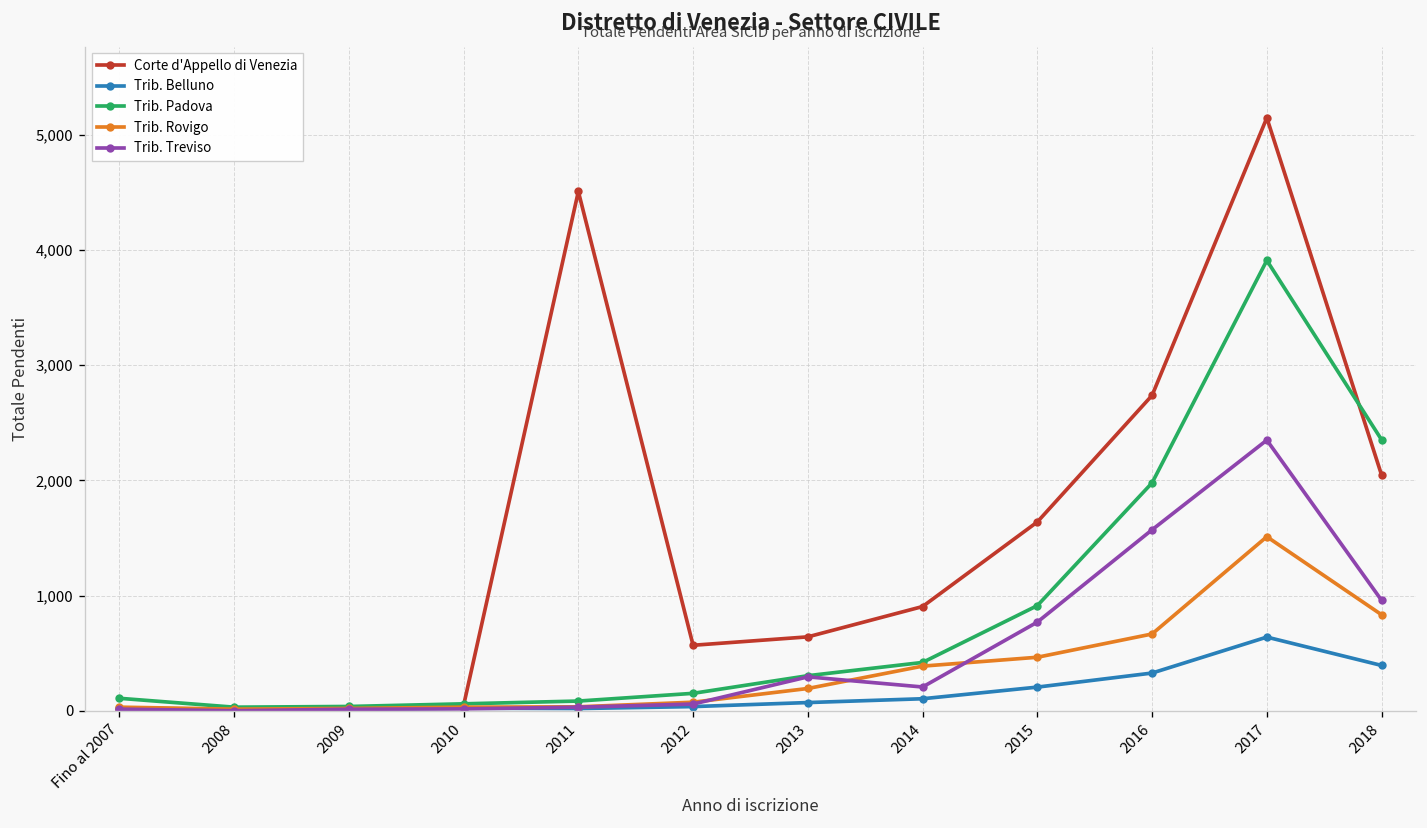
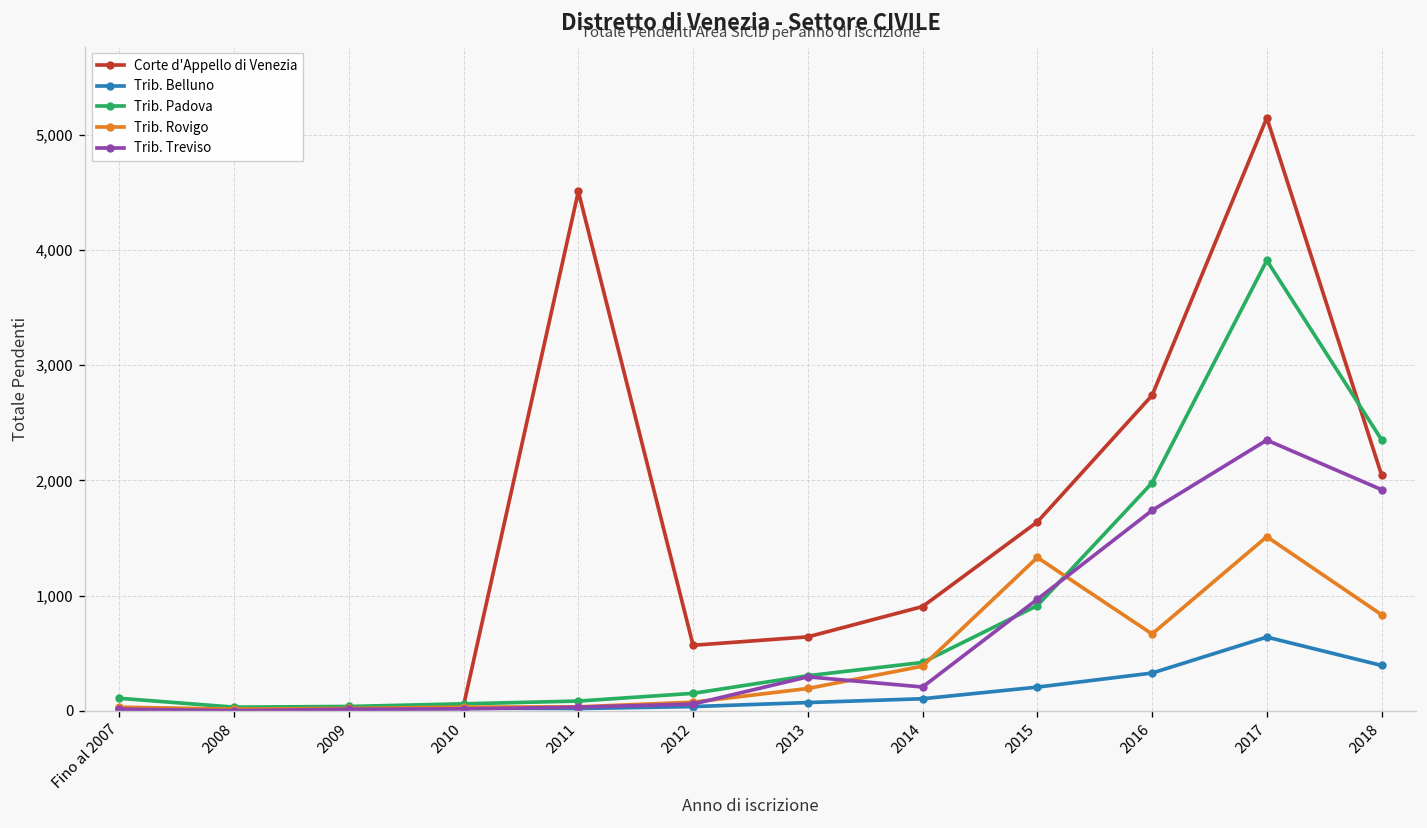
Trib. Rovigo, 2015: 500 -> 1,300
Trib. Treviso, 2015: 800 -> 1,000
Trib. Treviso, 2016: 1,600 -> 1,700
Trib. Treviso, 2018: 1,000 -> 1,900
